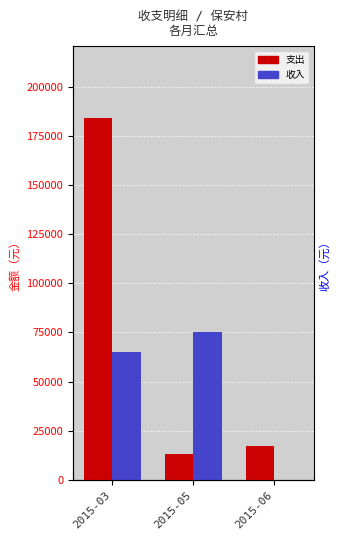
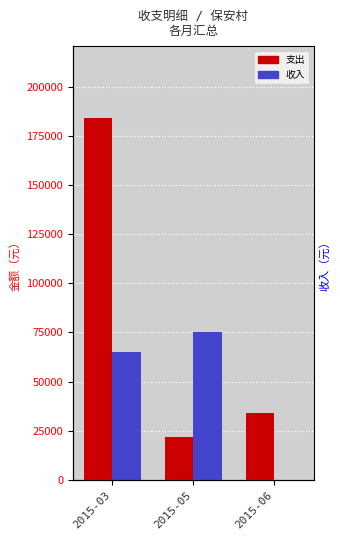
支出, 2015-05: 13000 -> 22000
支出, 2015-06: 17000 -> 34000
